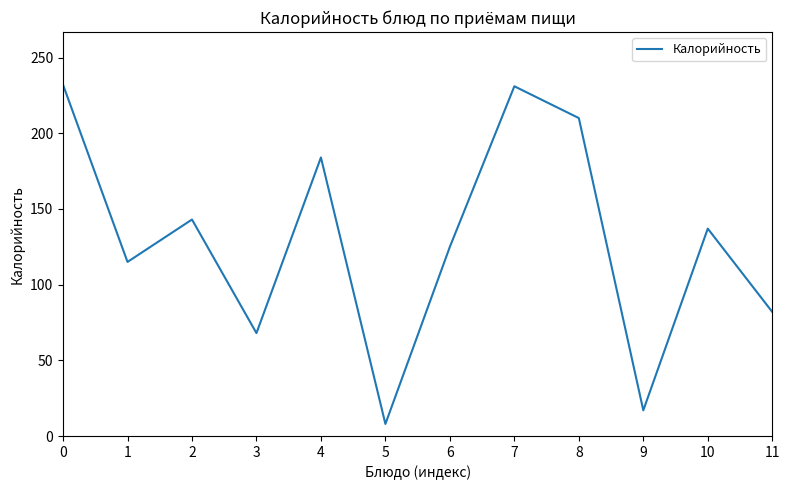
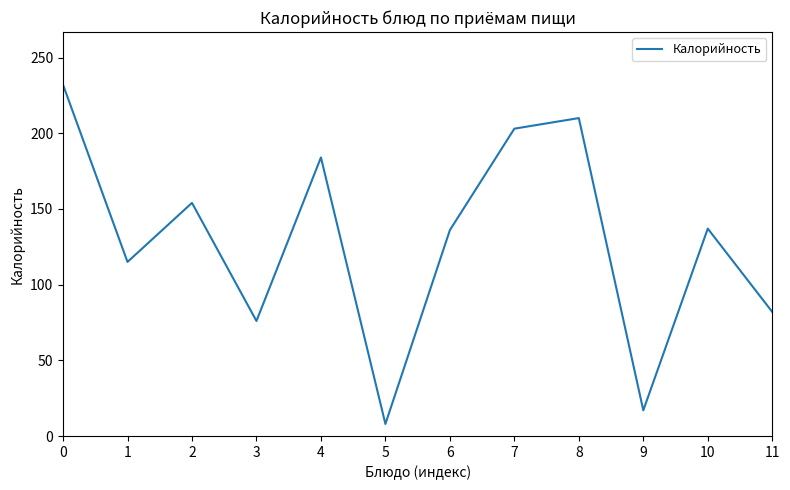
2: 143 -> 154
3: 68 -> 76
6: 125 -> 136
7: 231 -> 203
